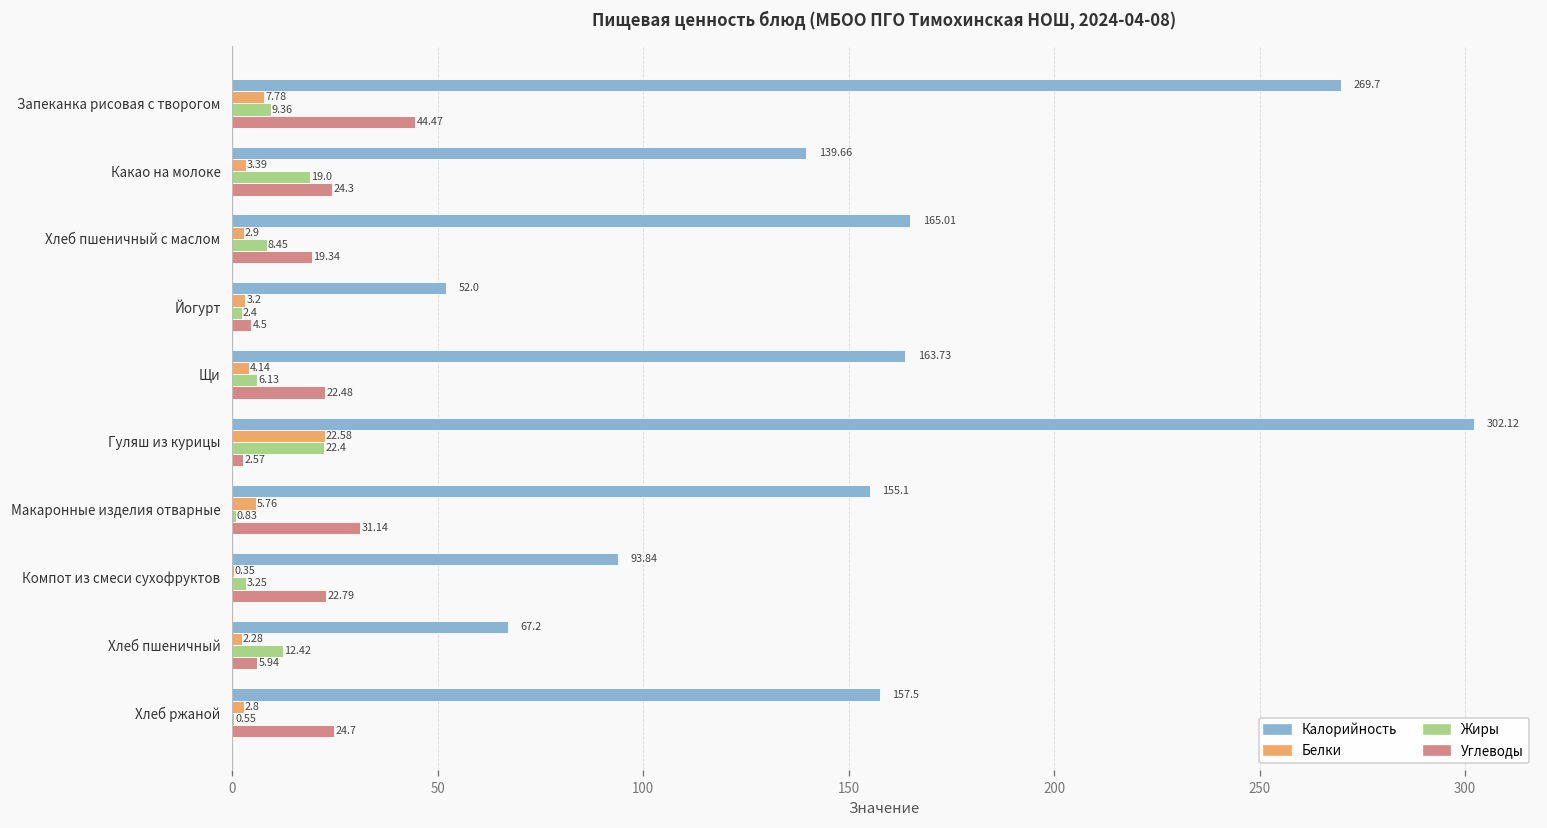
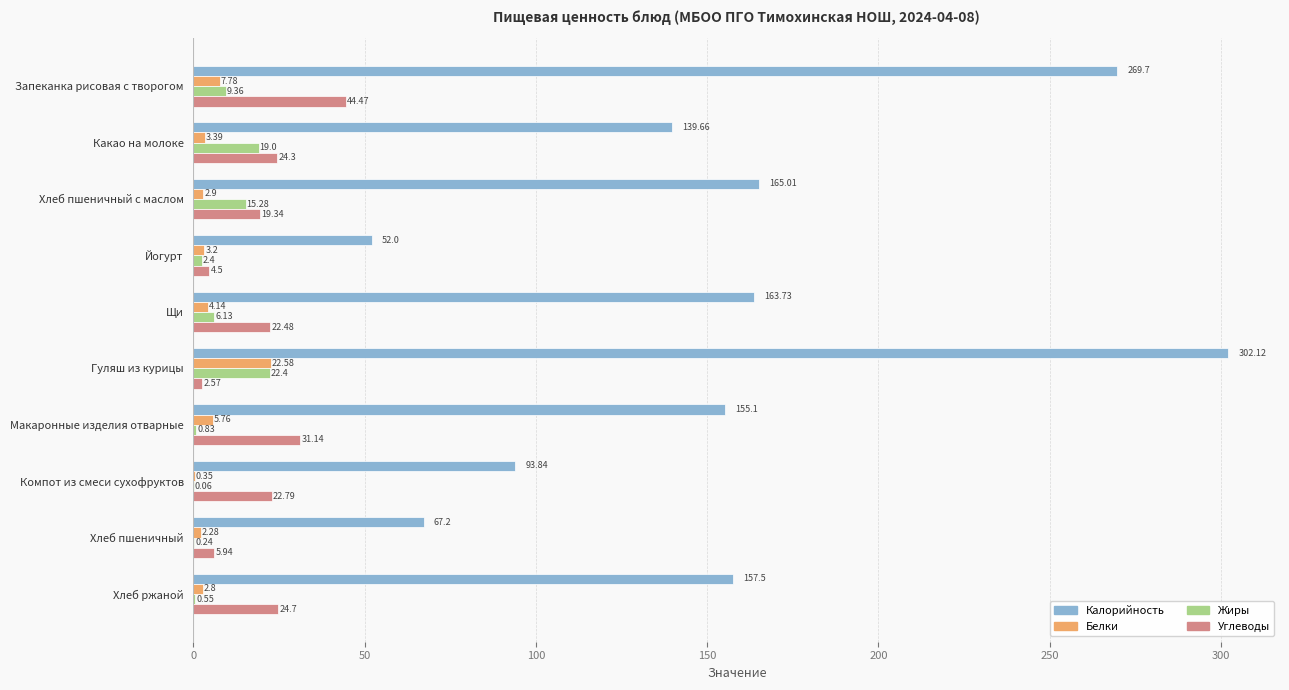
Жиры, Хлеб пшеничный c маслом: 8.45 -> 15.28
Жиры, Компот из смеси сухофруктов: 3.25 -> 0.06
Жиры, Хлеб пшеничный: 12.42 -> 0.24
